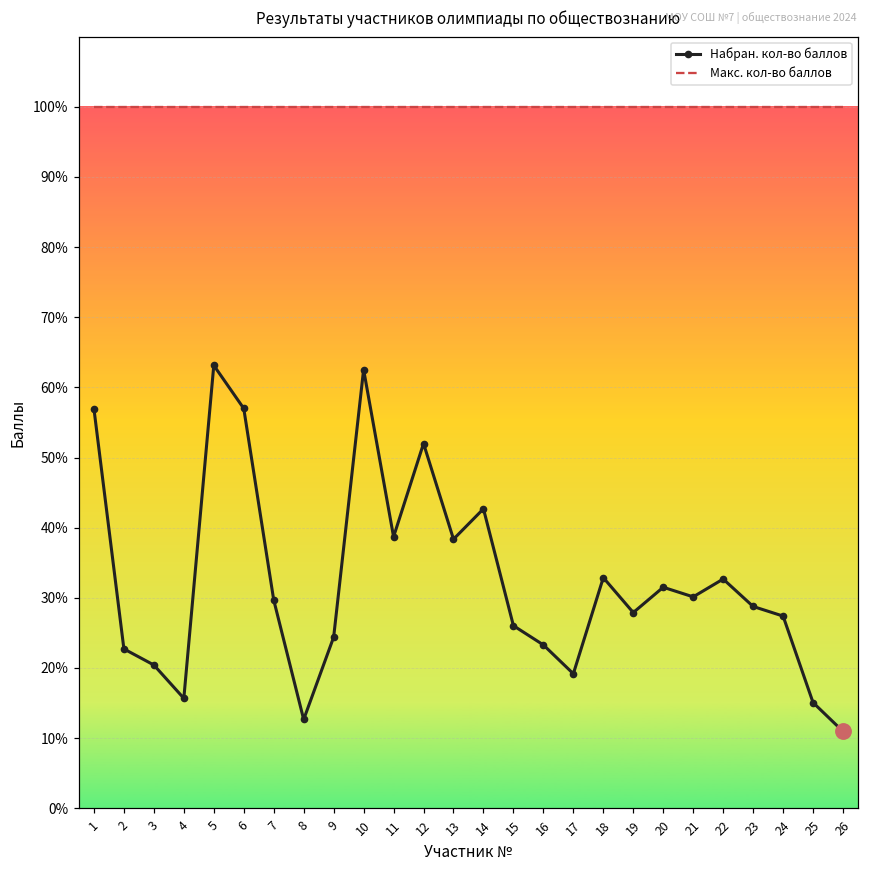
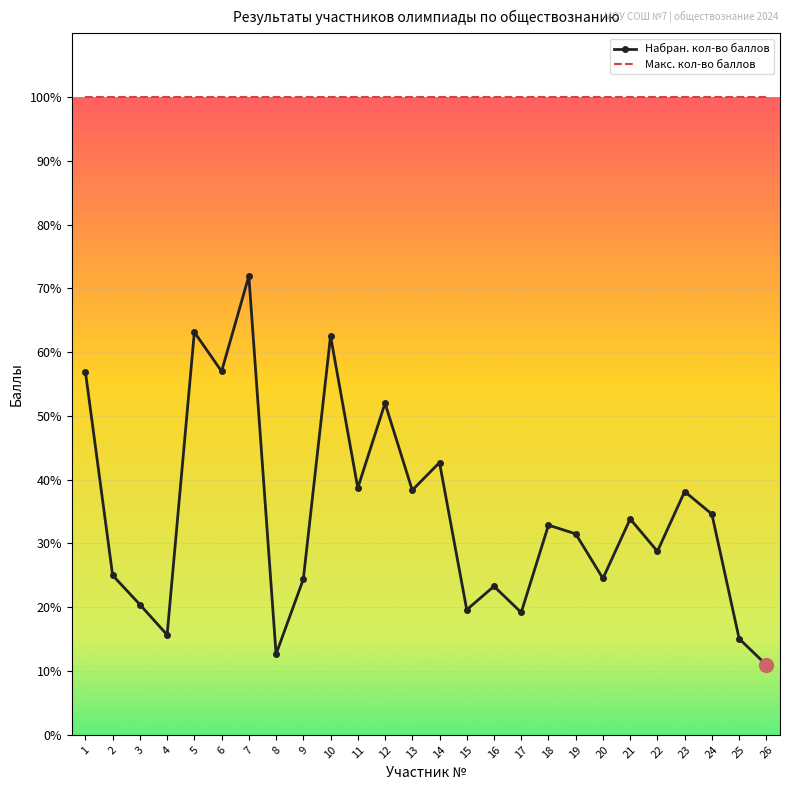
Набран. кол-во баллов, 2: 23% -> 25%
Набран. кол-во баллов, 7: 30% -> 72%
Набран. кол-во баллов, 15: 26% -> 20%
Набран. кол-во баллов, 19: 28% -> 32%
Набран. кол-во баллов, 20: 32% -> 25%
Набран. кол-во баллов, 21: 30% -> 34%
Набран. кол-во баллов, 22: 33% -> 29%
Набран. кол-во баллов, 23: 29% -> 38%
Набран. кол-во баллов, 24: 27% -> 35%
